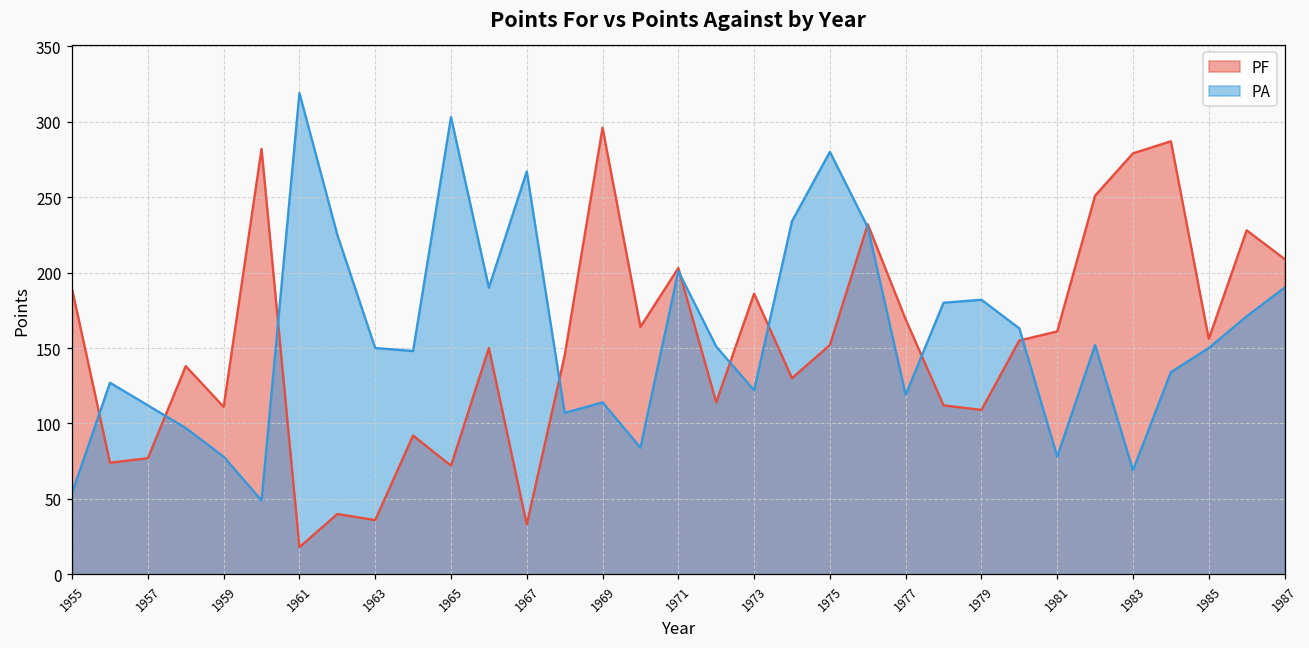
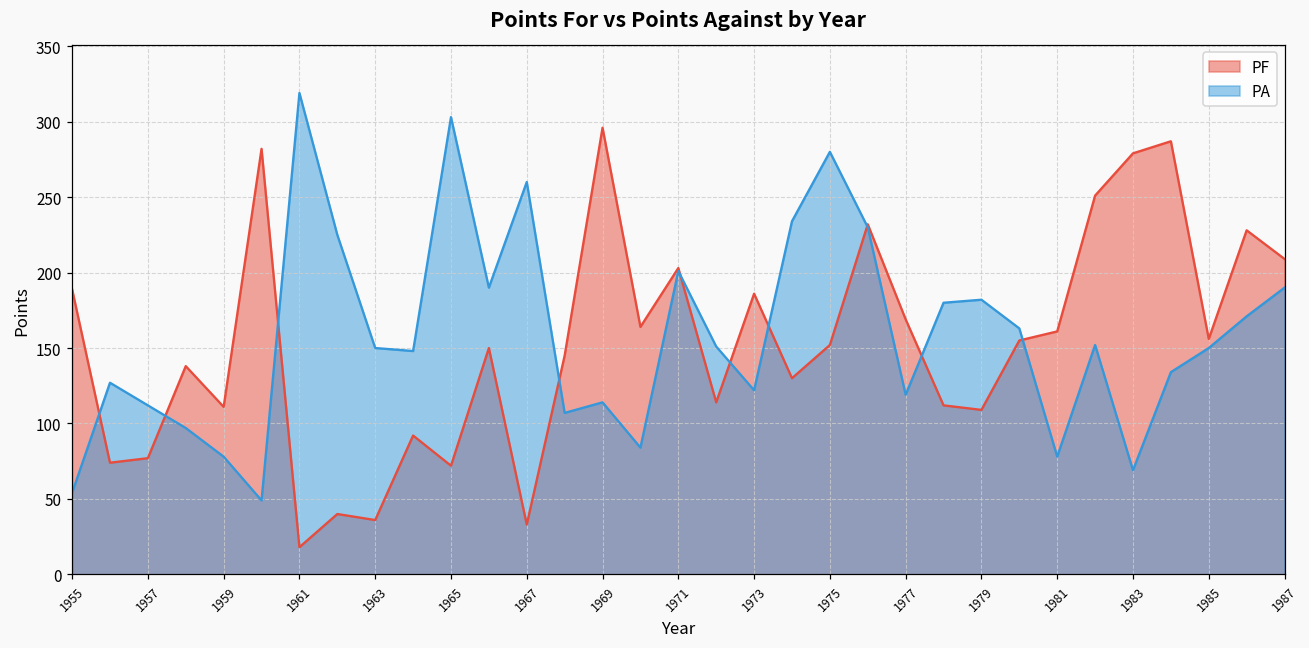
PA, 1967: 267 -> 260
